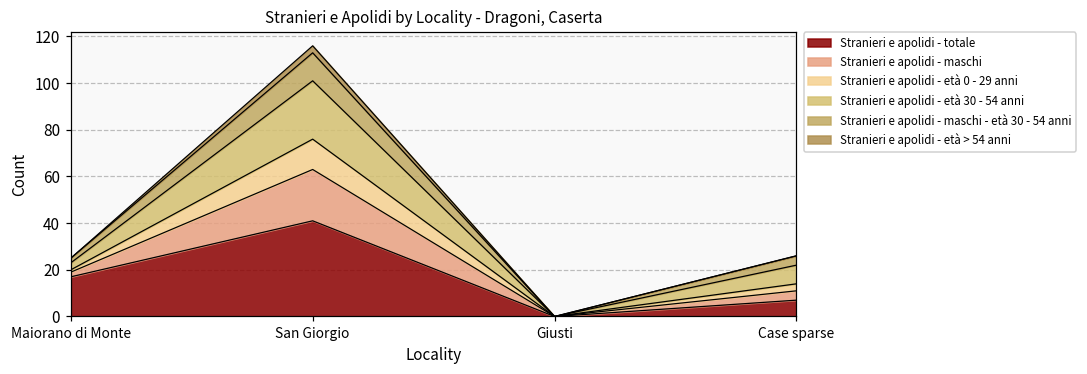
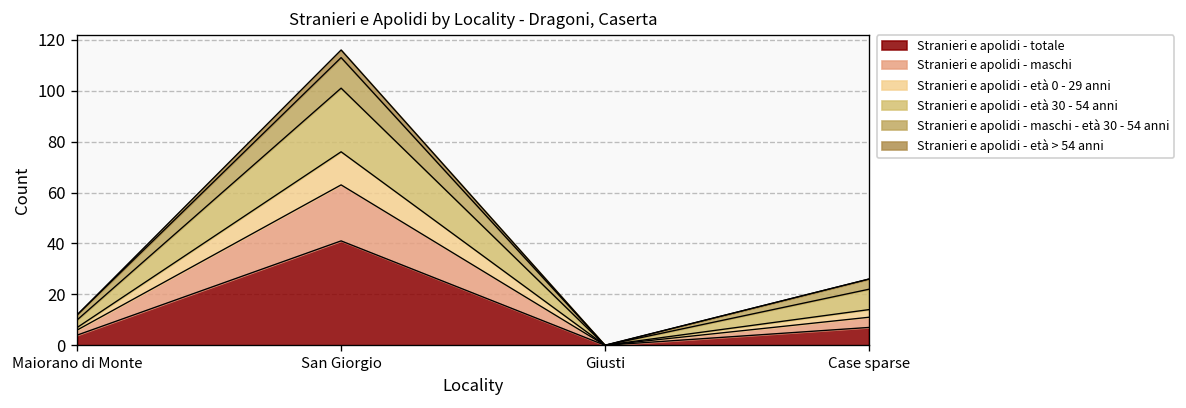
Stranieri e apolidi - totale, Maiorano di Monte: 17 -> 4
